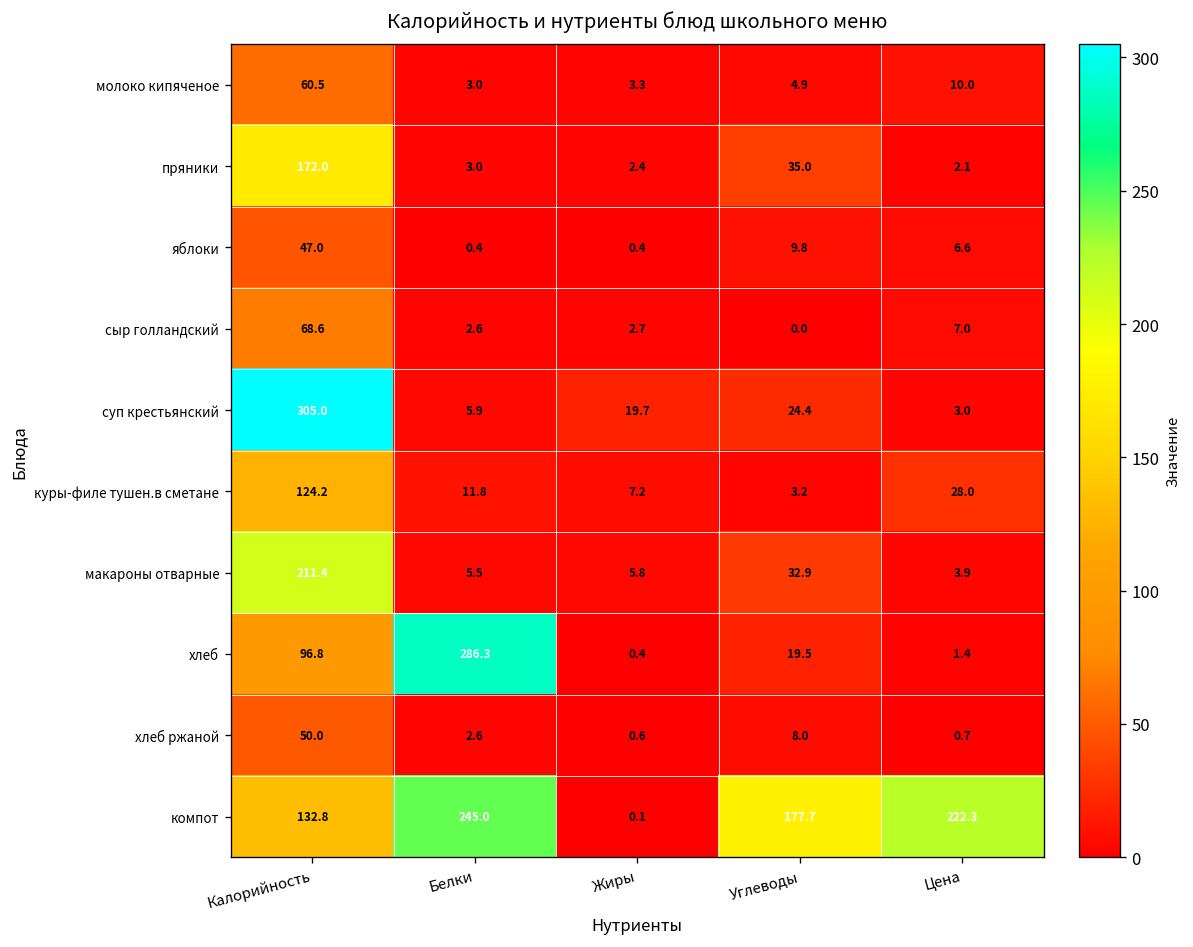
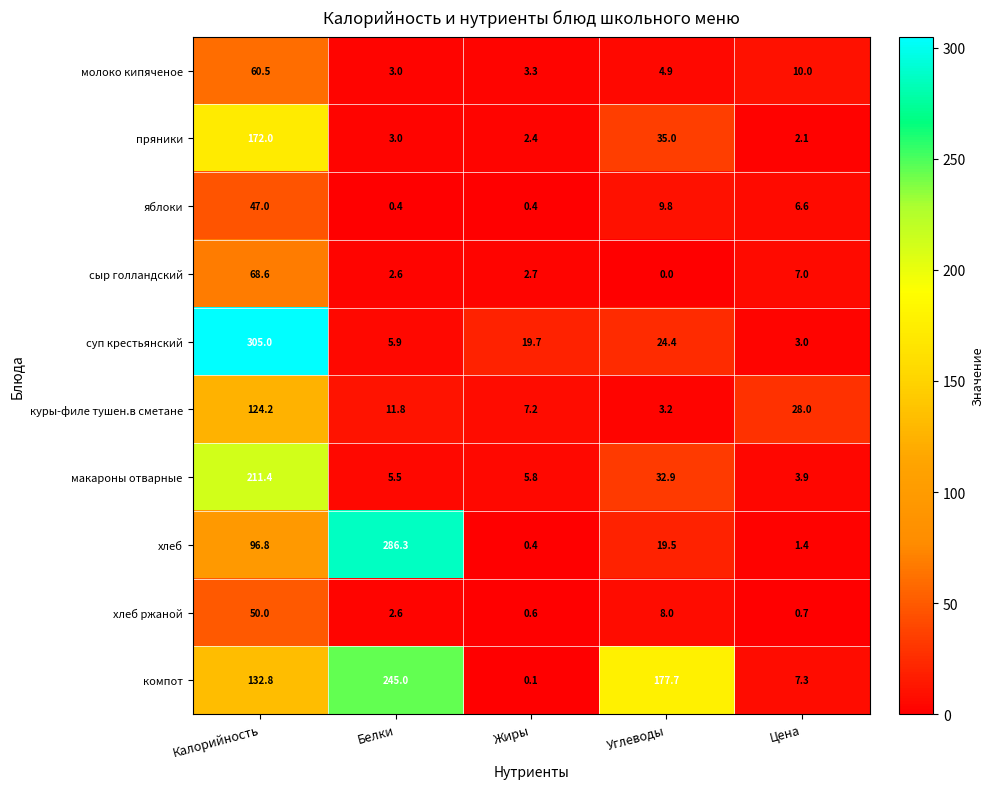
компот, Цена: 222.3 -> 7.3
